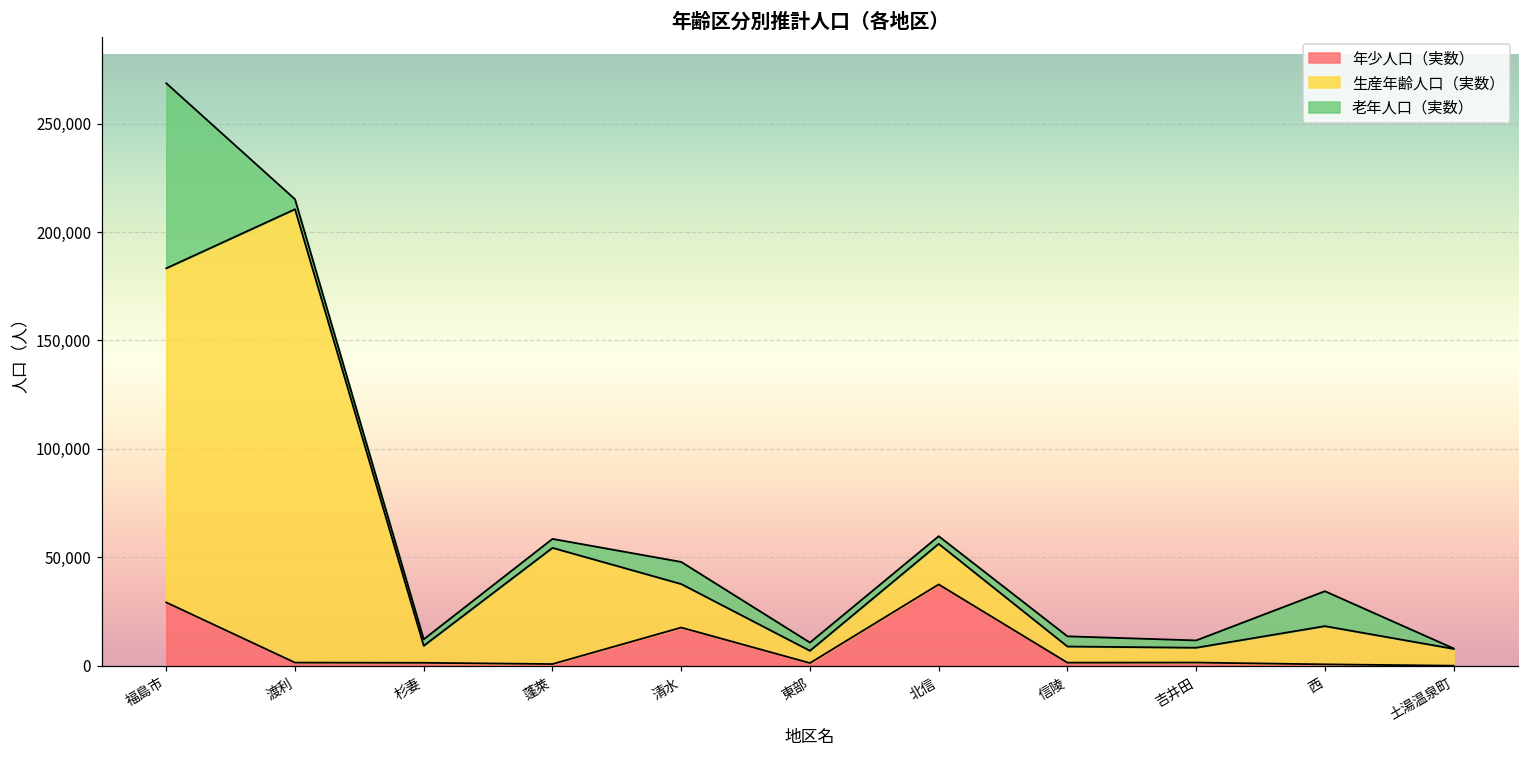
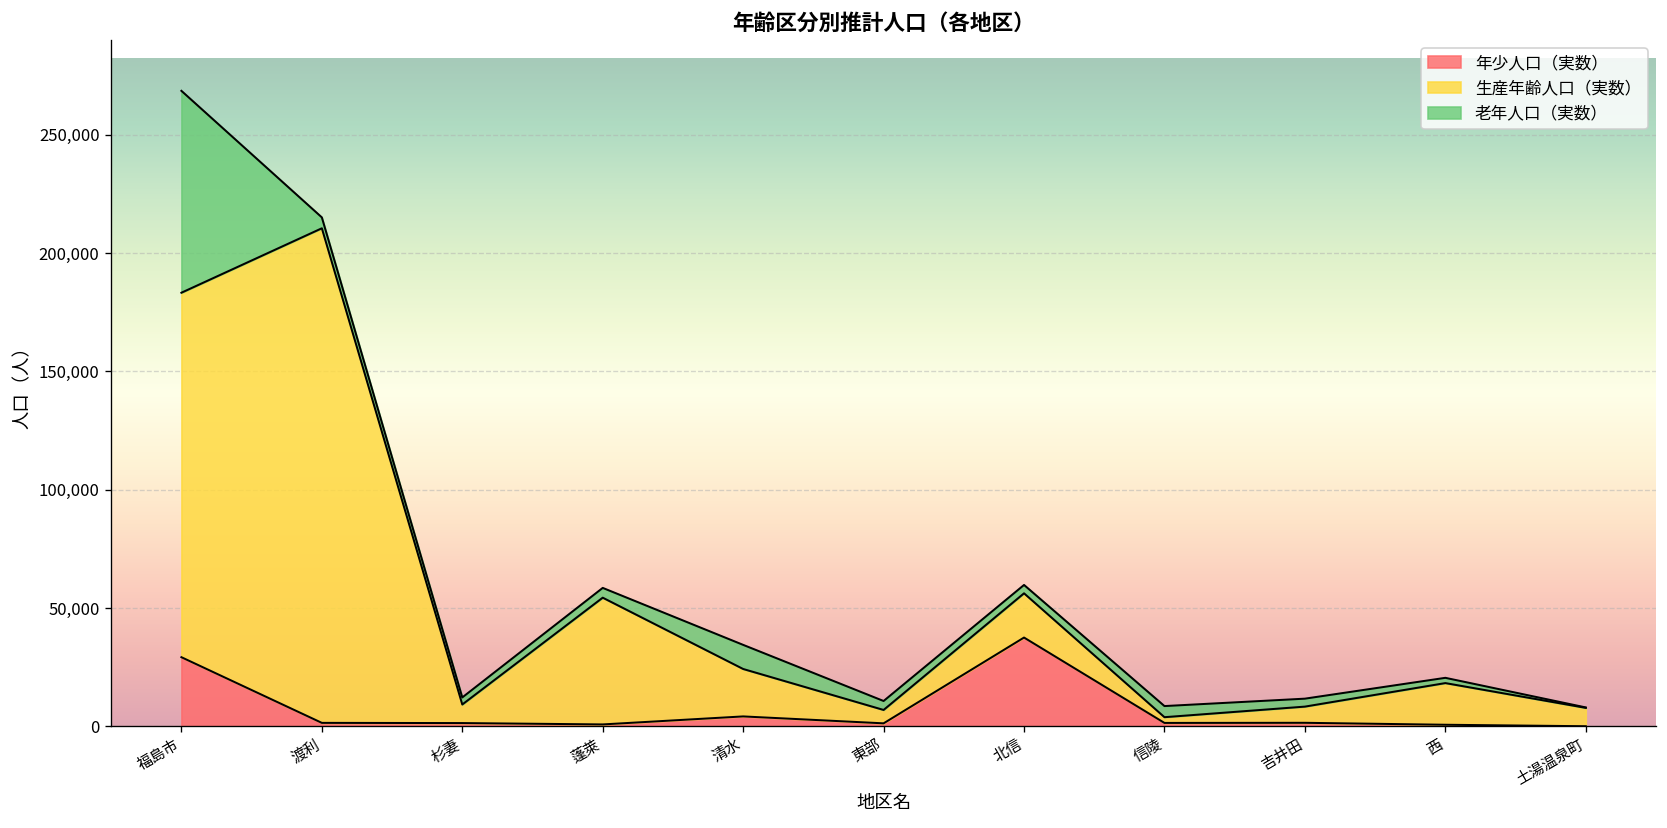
年少人口（実数）, 清水: 18,000 -> 4,000
生産年齢人口（実数）, 信陵: 7,000 -> 2,000
老年人口（実数）, 西: 16,000 -> 2,000
